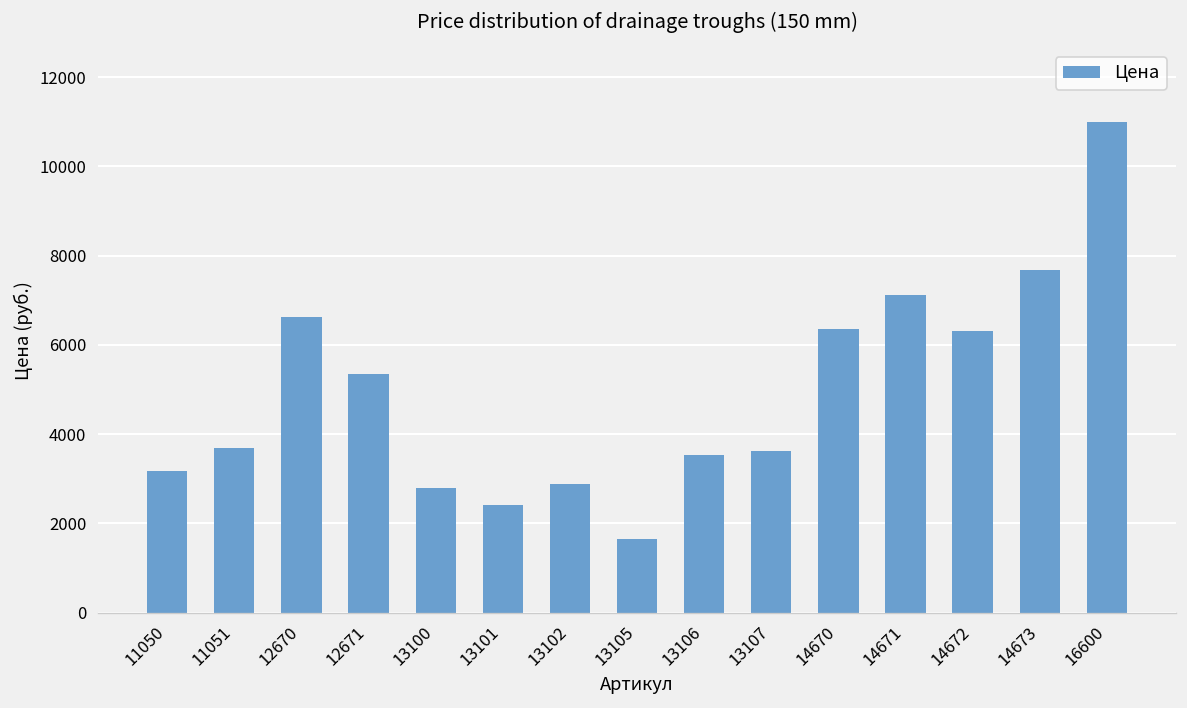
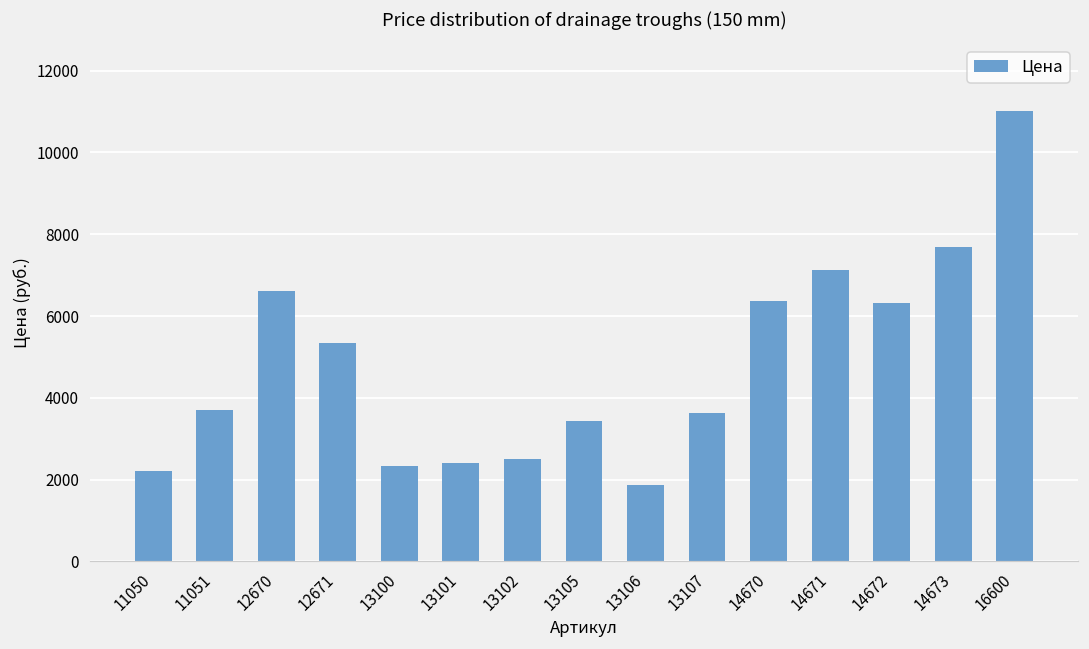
11050: 3200 -> 2200
13100: 2800 -> 2300
13102: 2900 -> 2500
13105: 1700 -> 3400
13106: 3500 -> 1900
